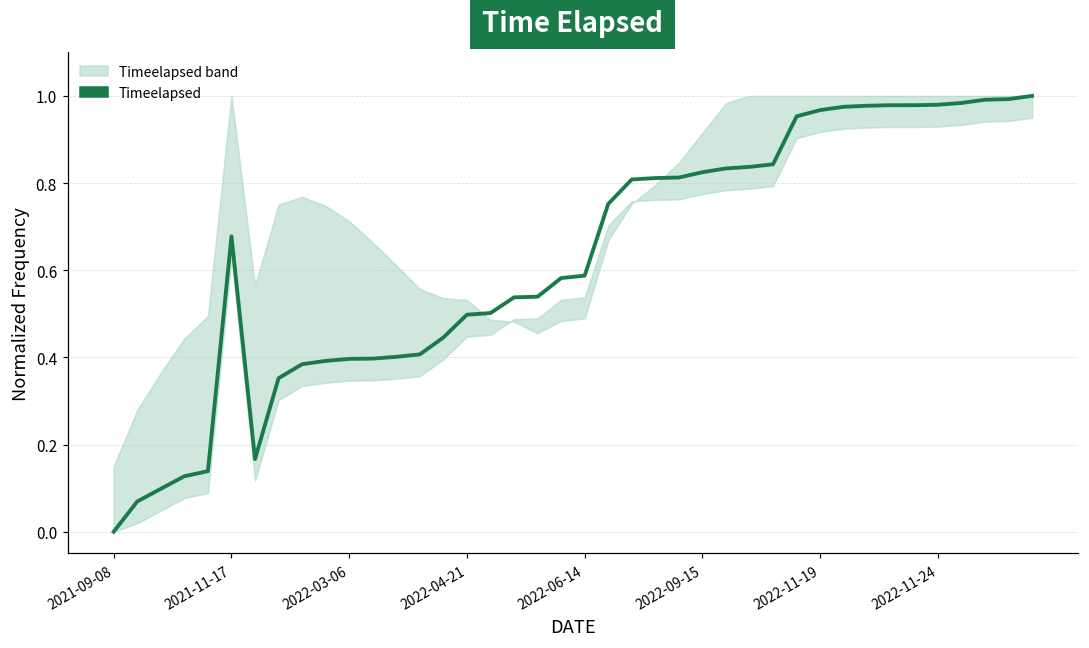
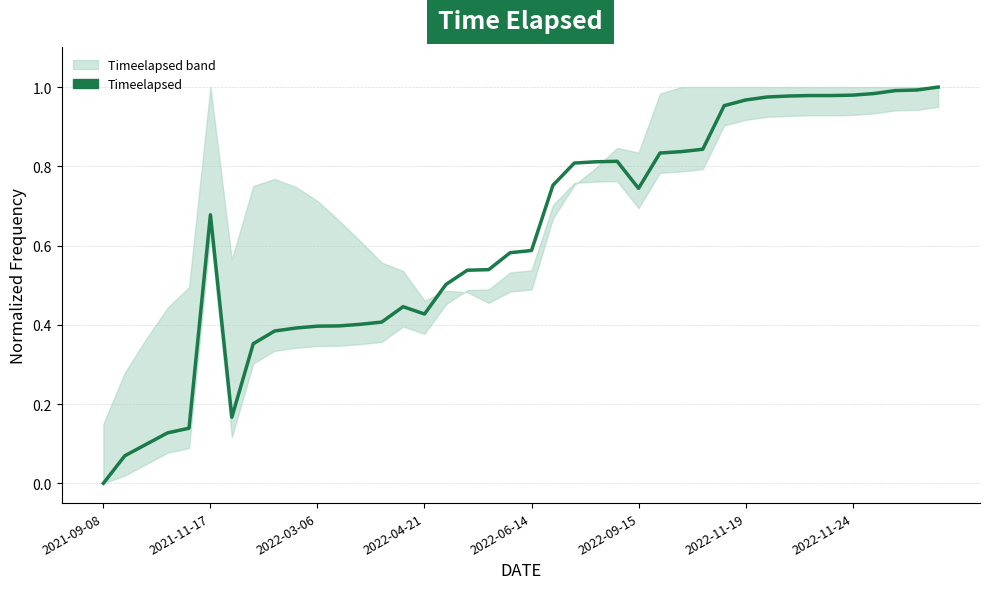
Timeelapsed, 2022-04-21: 0.50 -> 0.43
Timeelapsed, 2022-09-15: 0.82 -> 0.74
